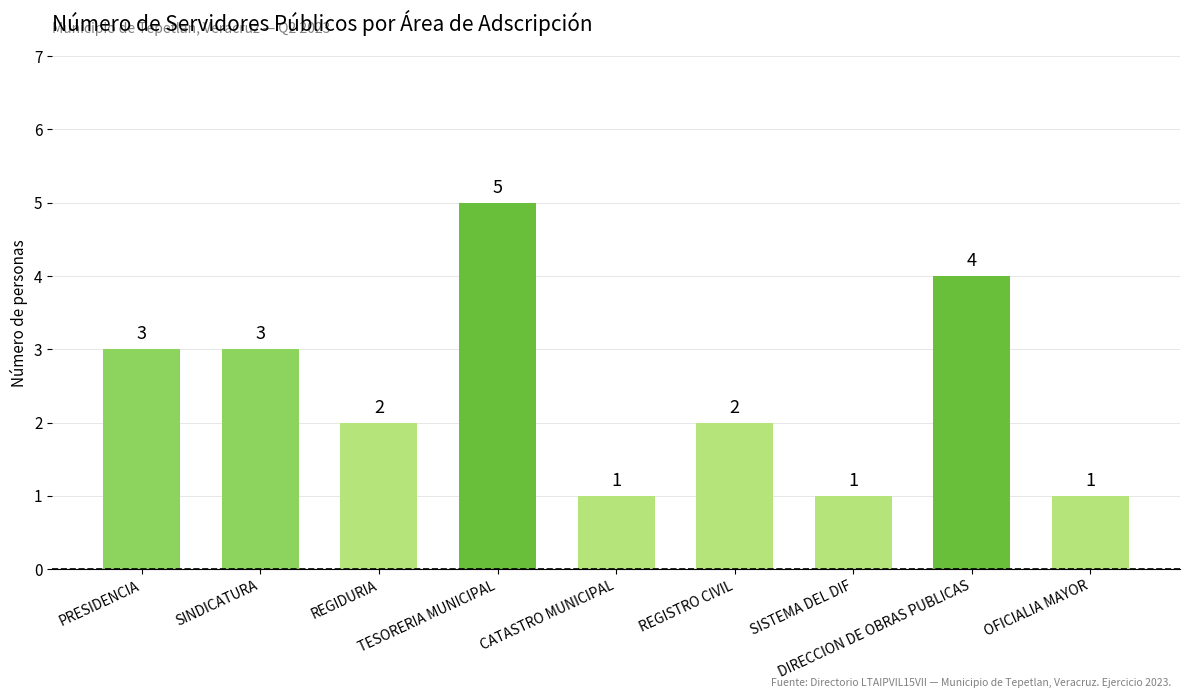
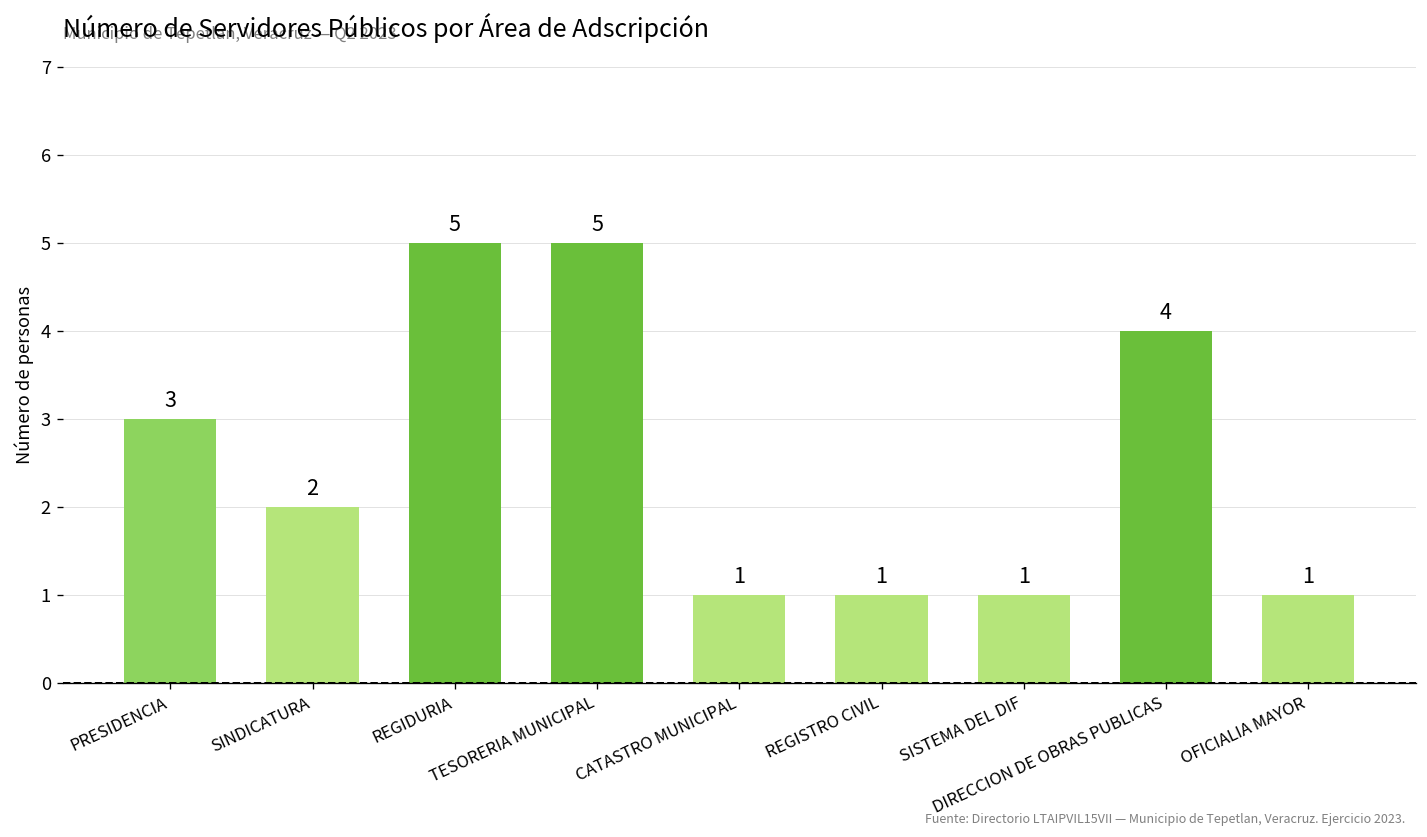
SINDICATURA: 3 -> 2
REGIDURIA: 2 -> 5
REGISTRO CIVIL: 2 -> 1
